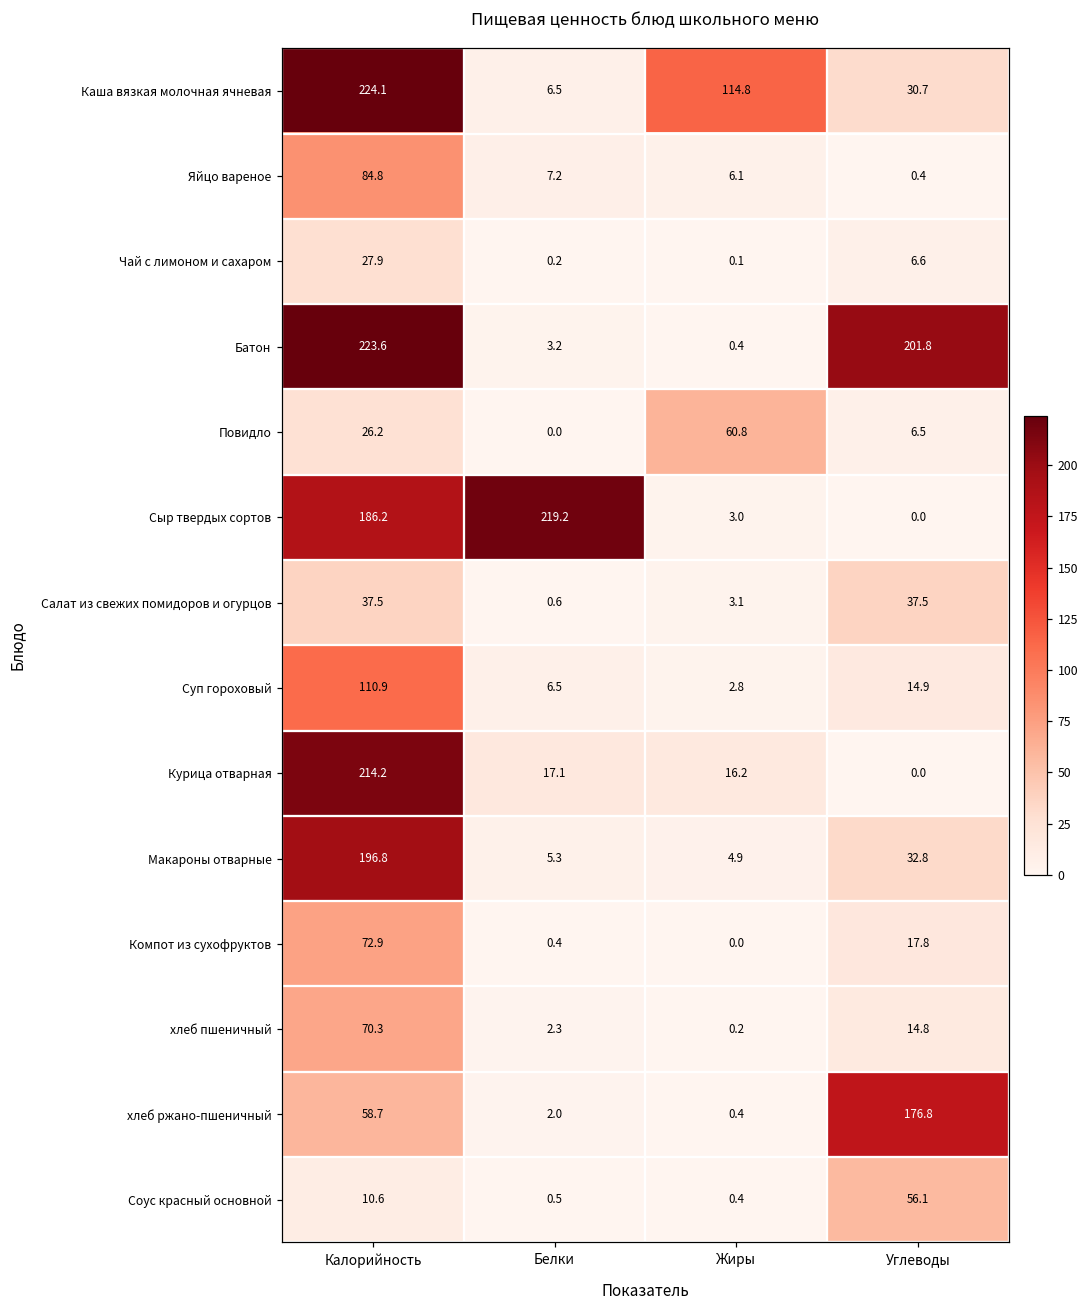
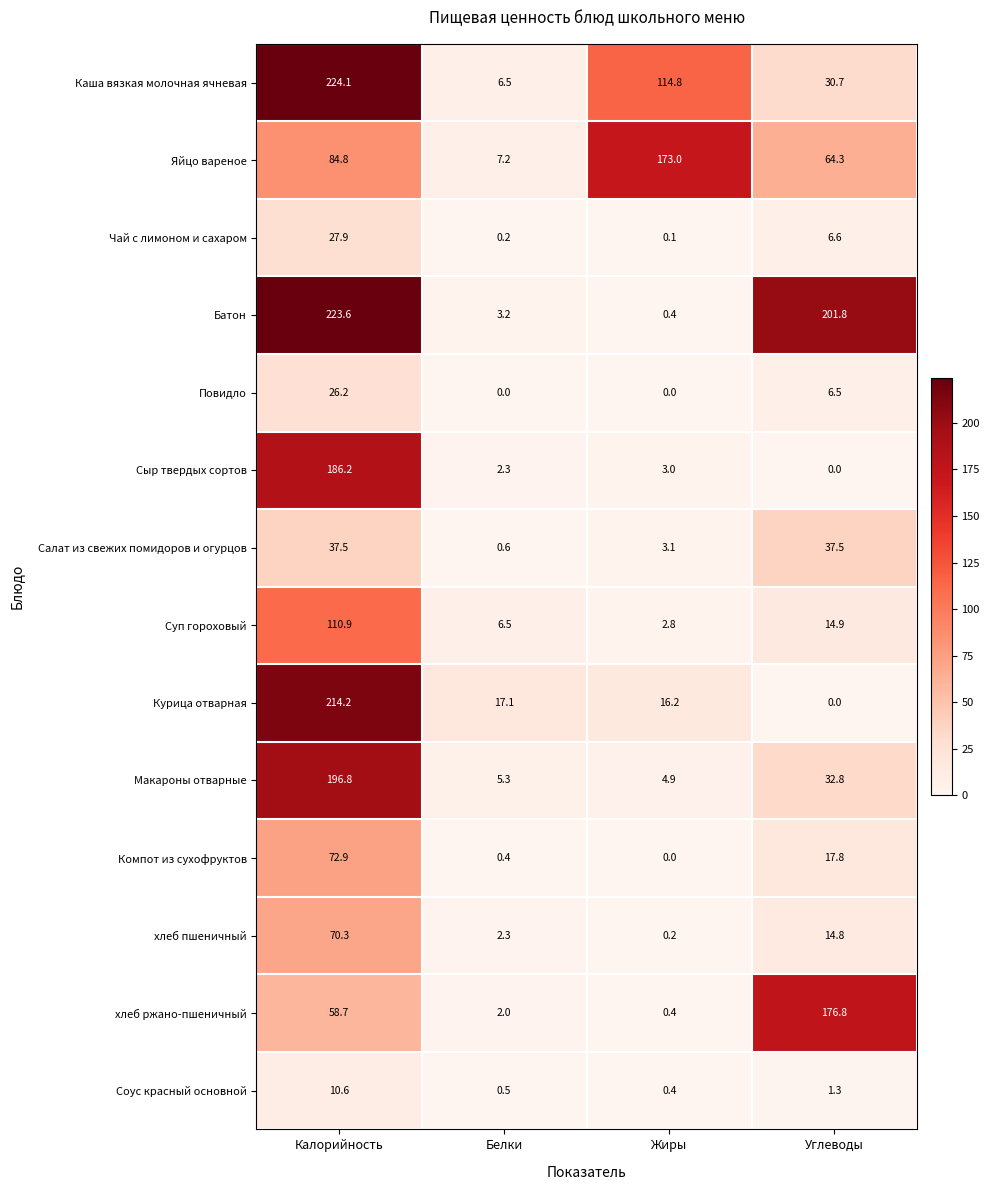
Яйцо вареное, Жиры: 6.1 -> 173.0
Яйцо вареное, Углеводы: 0.4 -> 64.3
Повидло, Жиры: 60.8 -> 0.0
Сыр твердых сортов, Белки: 219.2 -> 2.3
Соус красный основной, Углеводы: 56.1 -> 1.3
